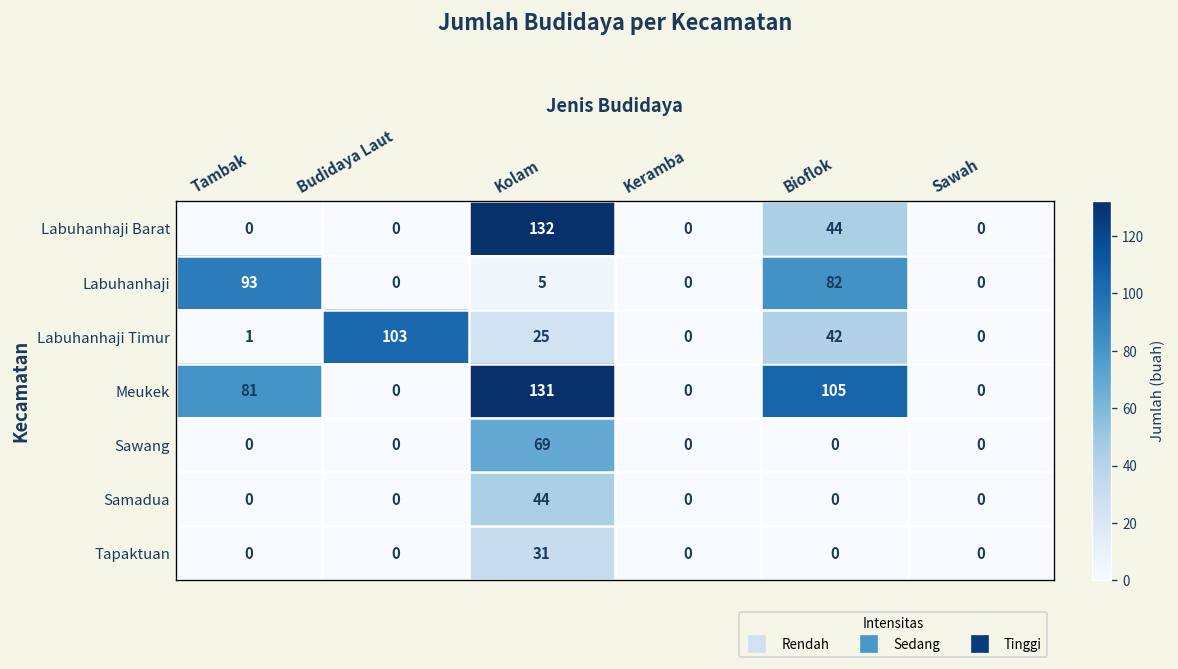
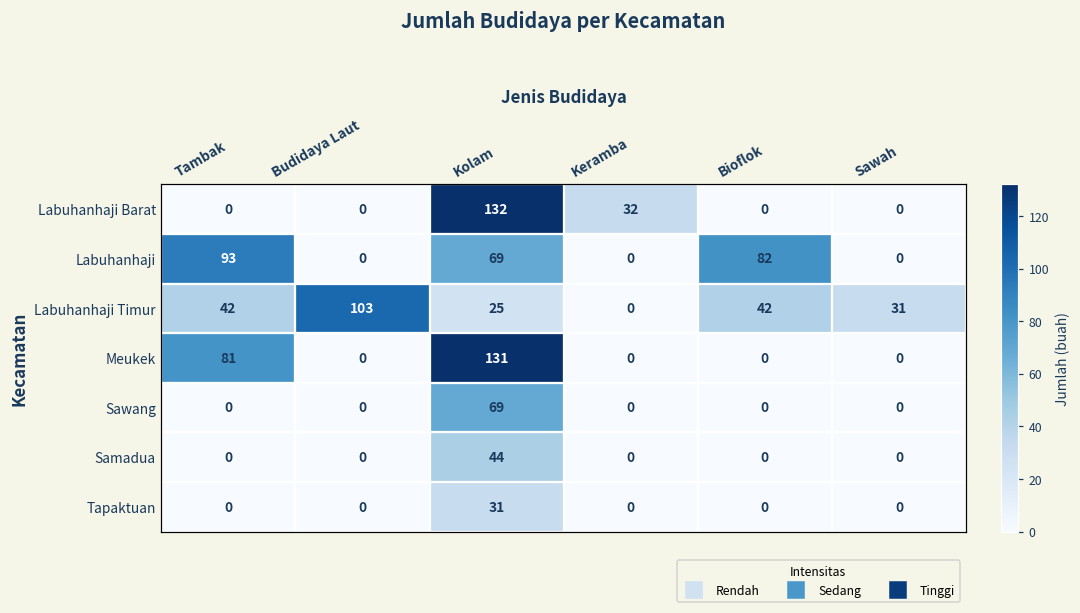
Labuhanhaji Barat, Keramba: 0 -> 32
Labuhanhaji Barat, Bioflok: 44 -> 0
Labuhanhaji, Kolam: 5 -> 69
Labuhanhaji Timur, Tambak: 1 -> 42
Labuhanhaji Timur, Sawah: 0 -> 31
Meukek, Bioflok: 105 -> 0
